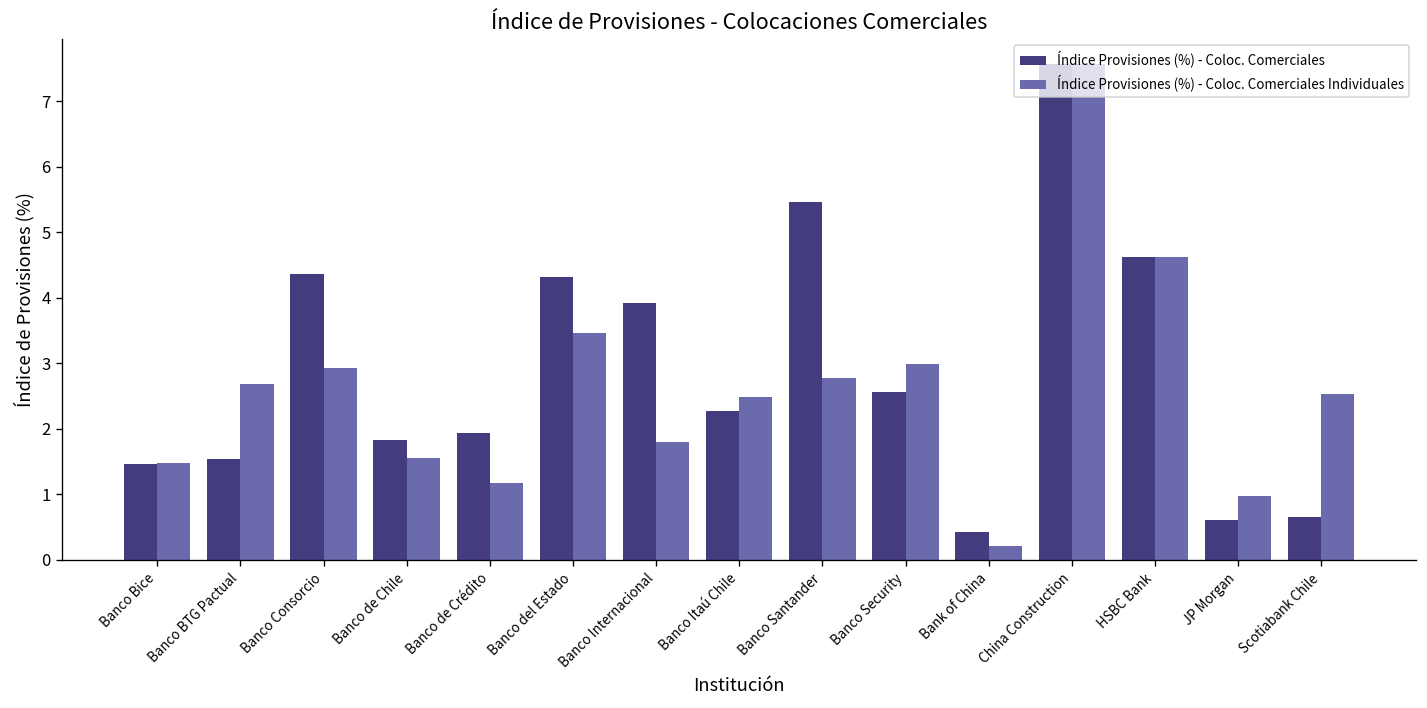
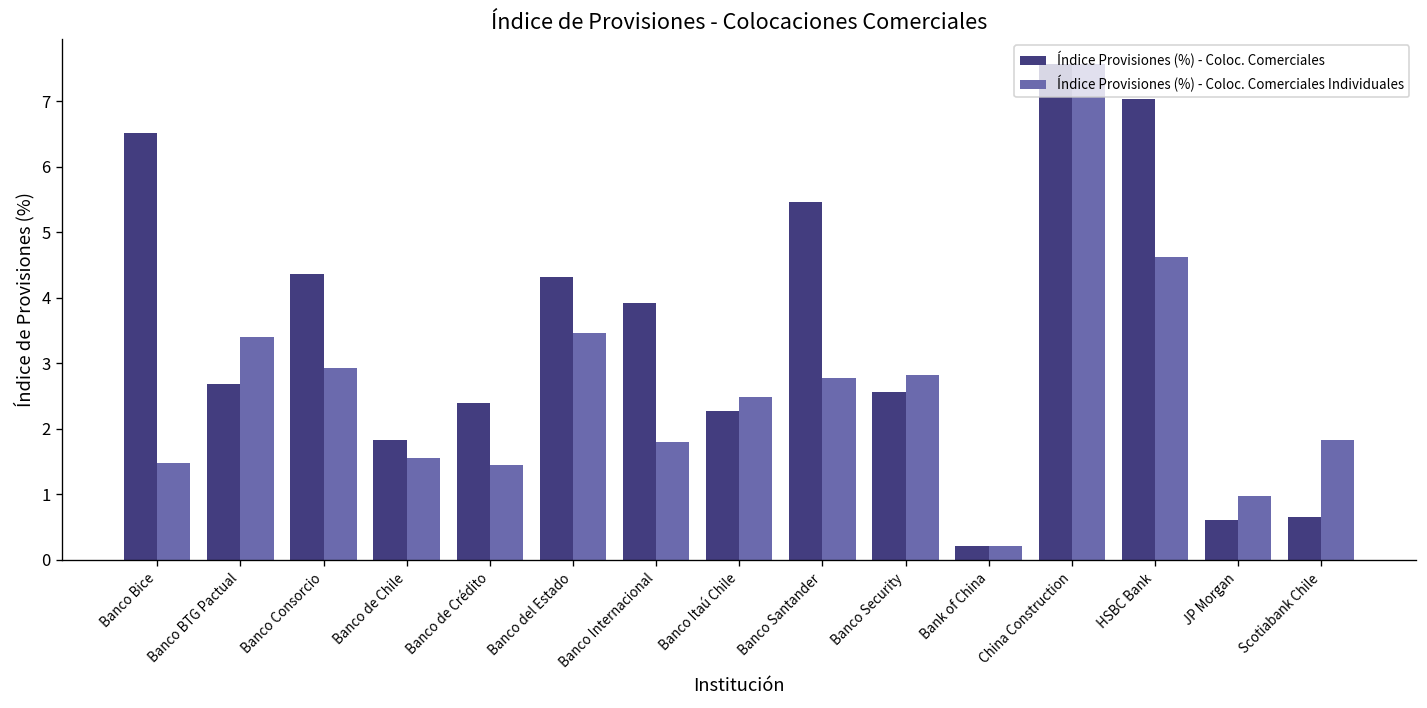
Índice Provisiones (%) - Coloc. Comerciales, Banco Bice: 1.5 -> 6.5
Índice Provisiones (%) - Coloc. Comerciales, Banco BTG Pactual: 1.5 -> 2.7
Índice Provisiones (%) - Coloc. Comerciales Individuales, Banco BTG Pactual: 2.7 -> 3.4
Índice Provisiones (%) - Coloc. Comerciales, Banco de Crédito: 1.9 -> 2.4
Índice Provisiones (%) - Coloc. Comerciales Individuales, Banco de Crédito: 1.2 -> 1.4
Índice Provisiones (%) - Coloc. Comerciales Individuales, Banco Security: 3.0 -> 2.8
Índice Provisiones (%) - Coloc. Comerciales, Bank of China: 0.4 -> 0.2
Índice Provisiones (%) - Coloc. Comerciales, HSBC Bank: 4.6 -> 7.0
Índice Provisiones (%) - Coloc. Comerciales Individuales, Scotiabank Chile: 2.5 -> 1.8
